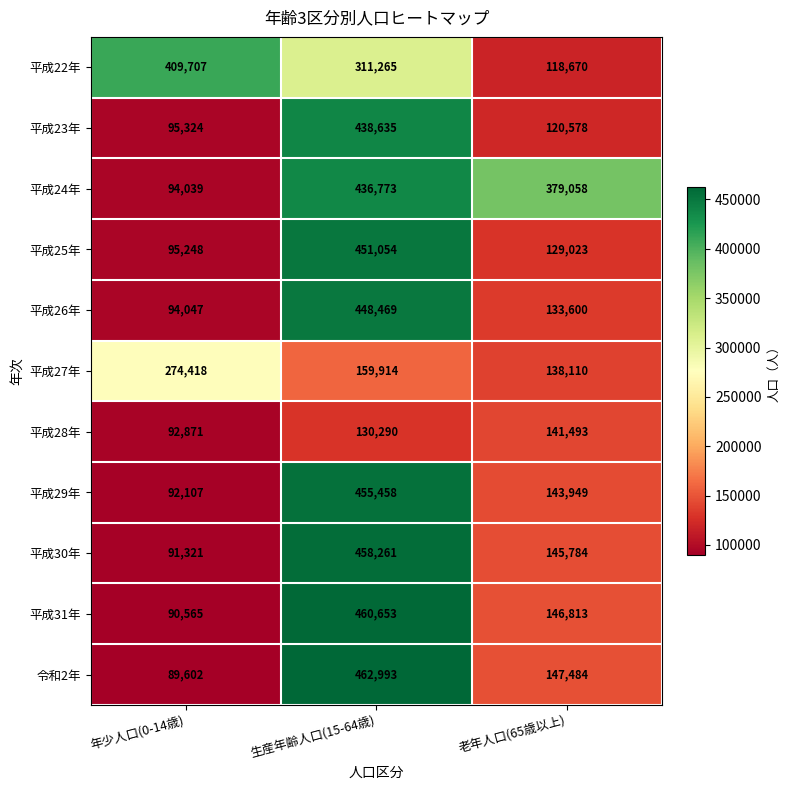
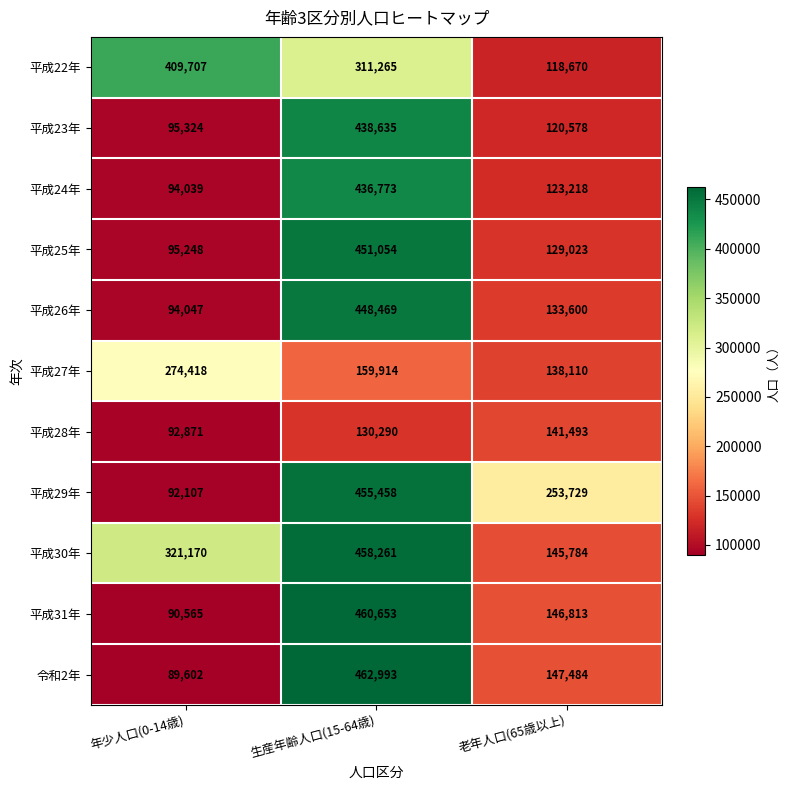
平成24年, 老年人口(65歳以上): 379,058 -> 123,218
平成29年, 老年人口(65歳以上): 143,949 -> 253,729
平成30年, 年少人口(0-14歳): 91,321 -> 321,170
